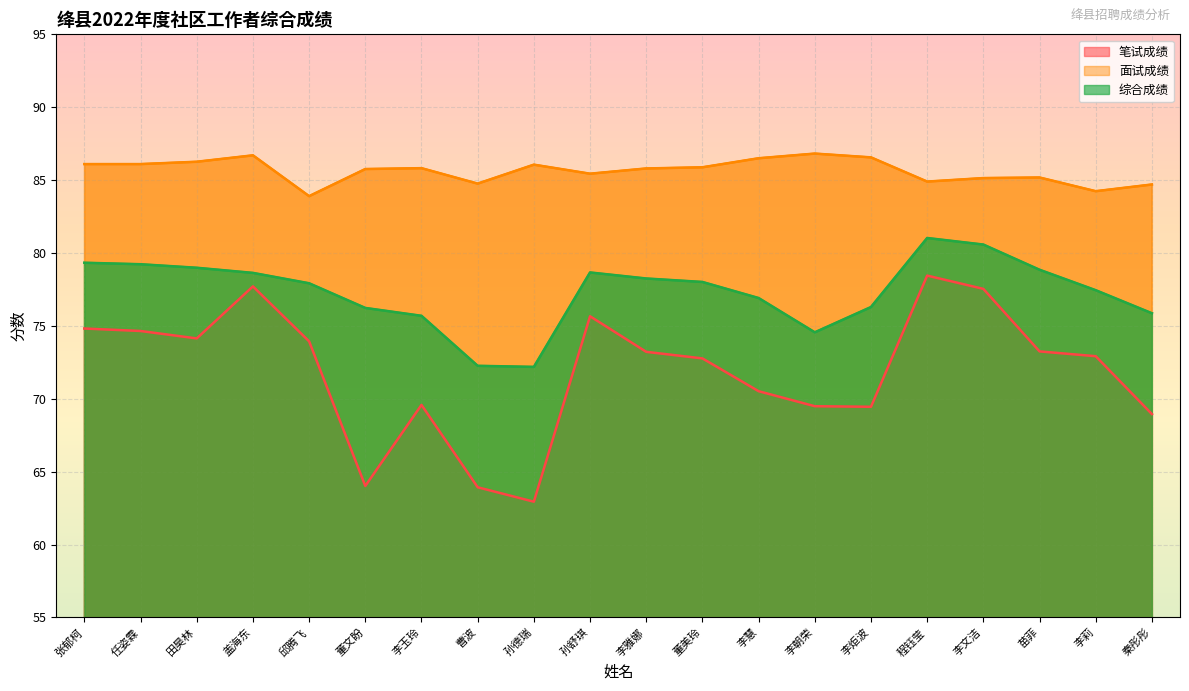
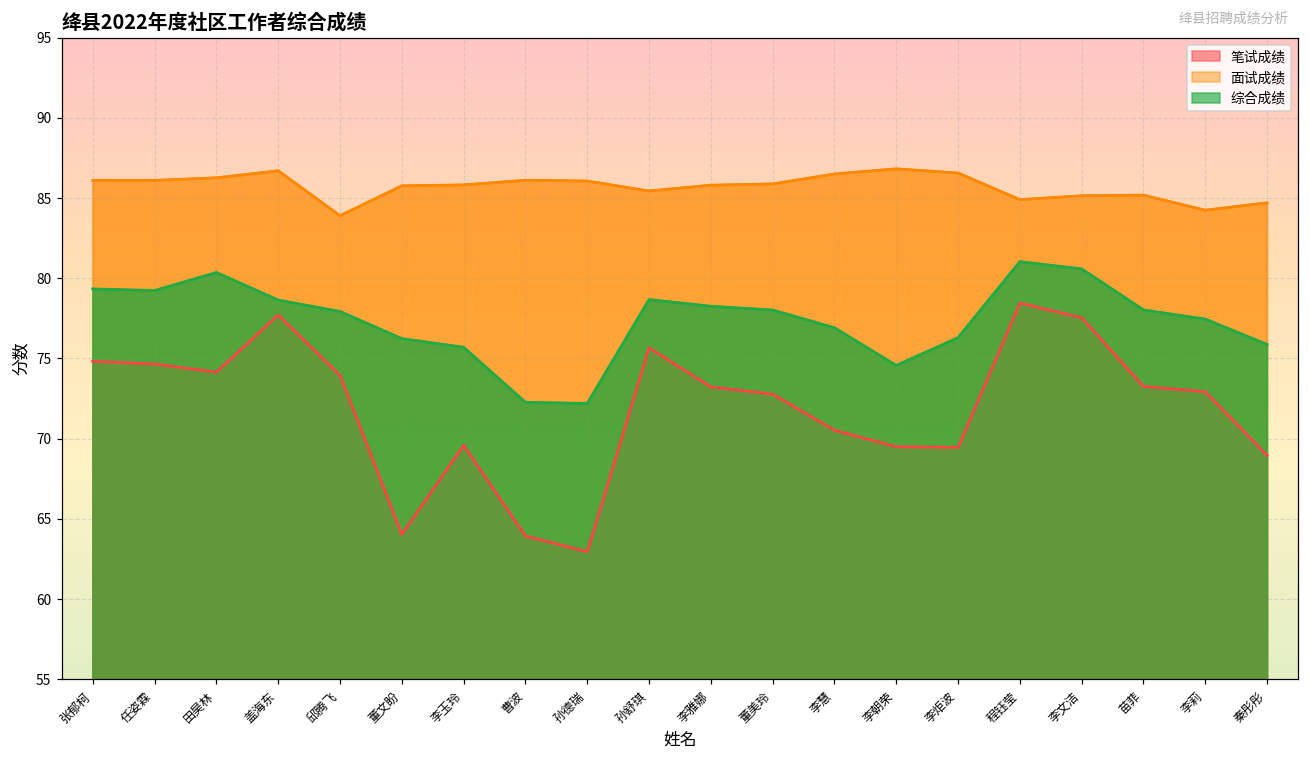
综合成绩, 田昊林: 79.0 -> 80.4
面试成绩, 曹波: 84.8 -> 86.1
综合成绩, 苗菲: 78.9 -> 78.0
